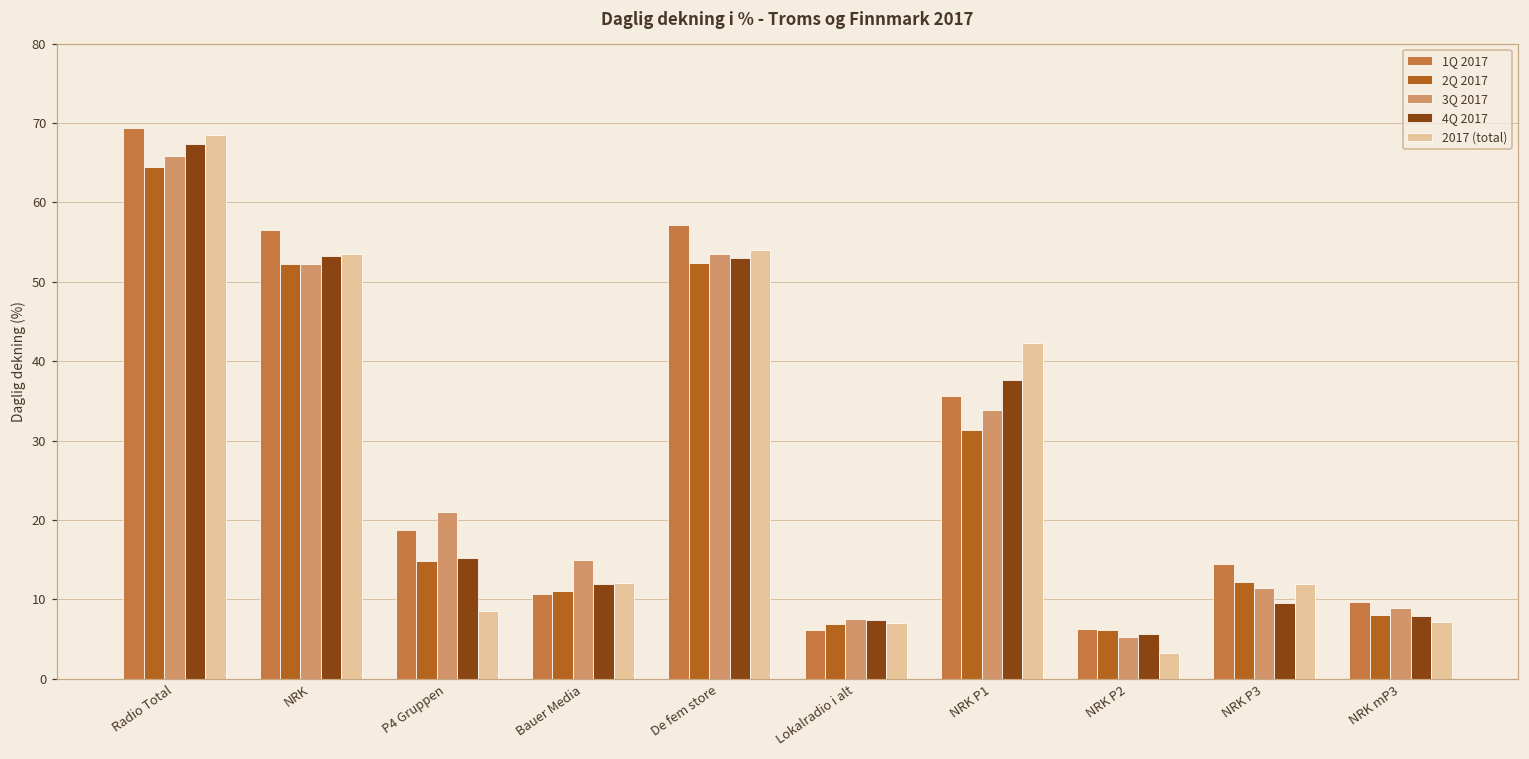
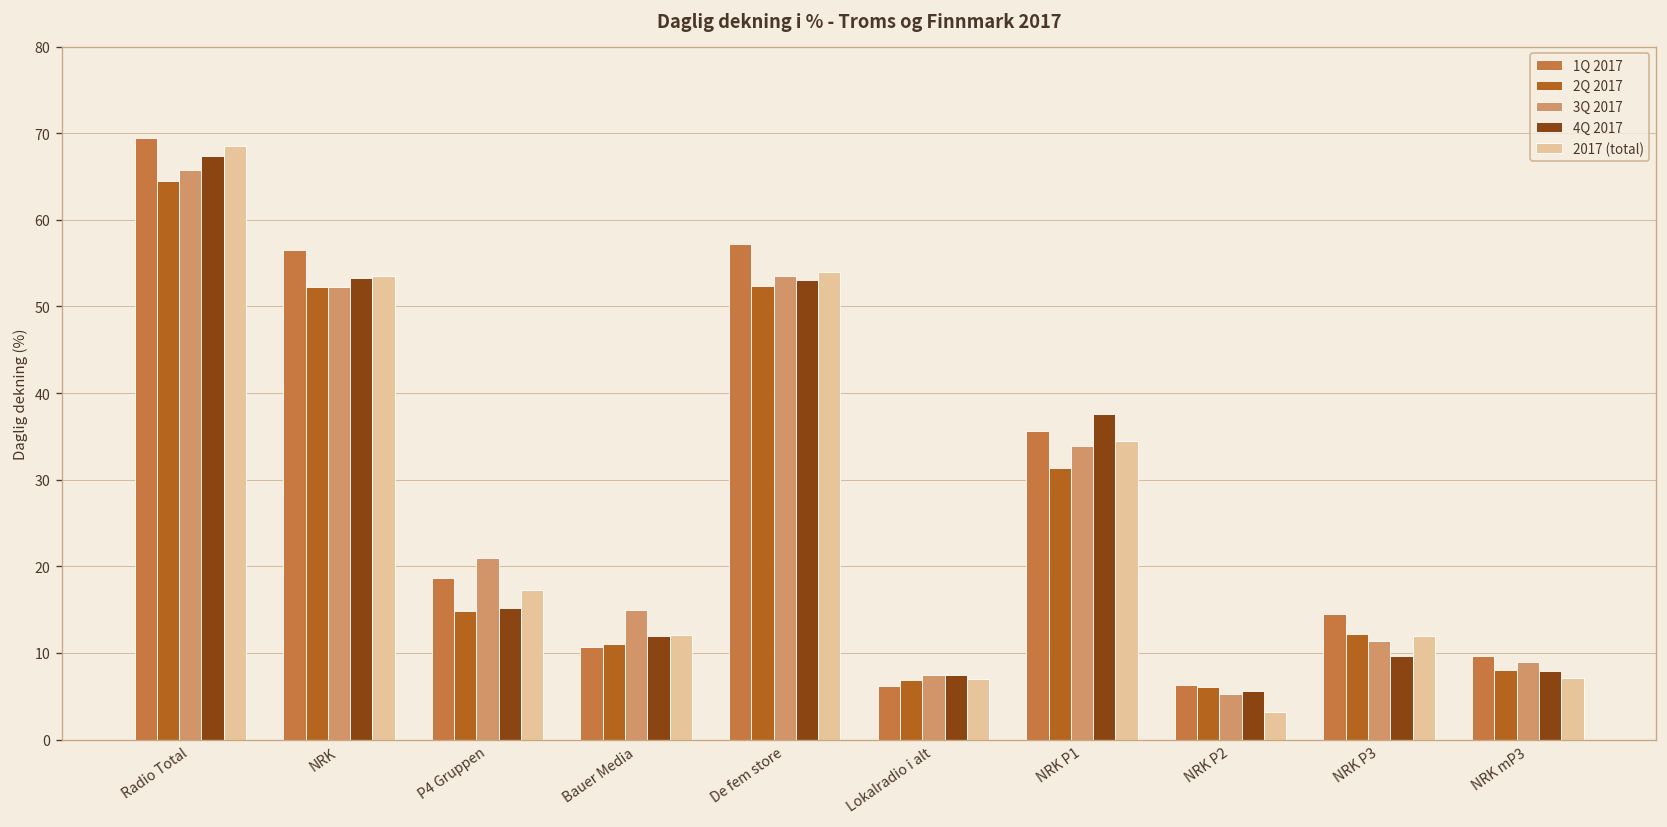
2017 (total), P4 Gruppen: 9 -> 17
2017 (total), NRK P1: 42 -> 35
